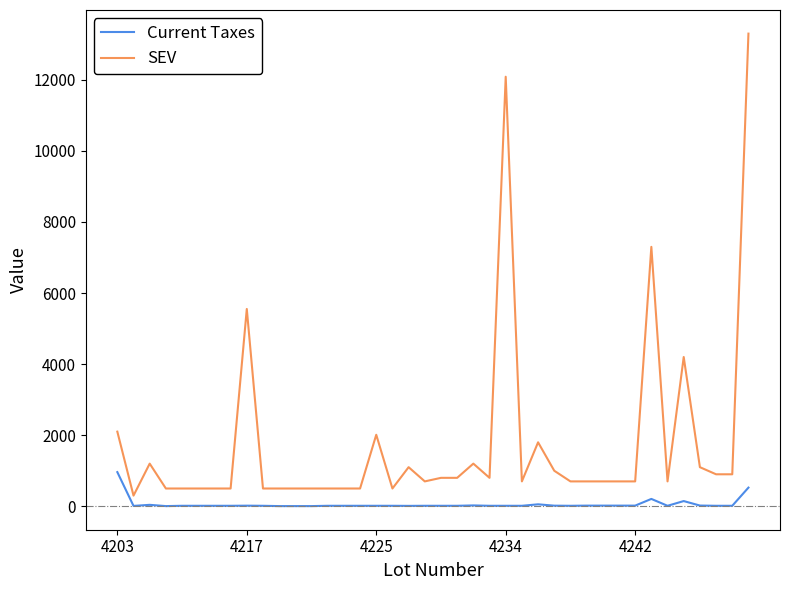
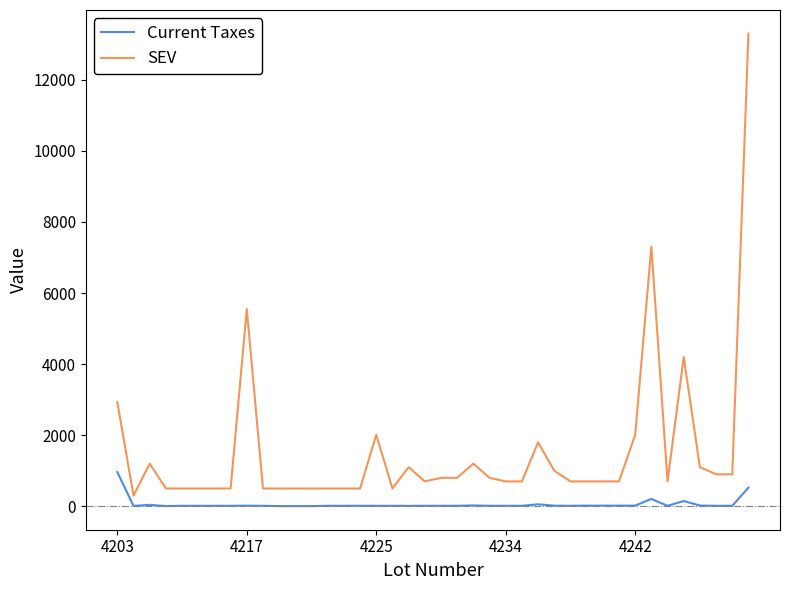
SEV, 4203: 2100 -> 2900
SEV, 4234: 12100 -> 700
SEV, 4242: 700 -> 2000
